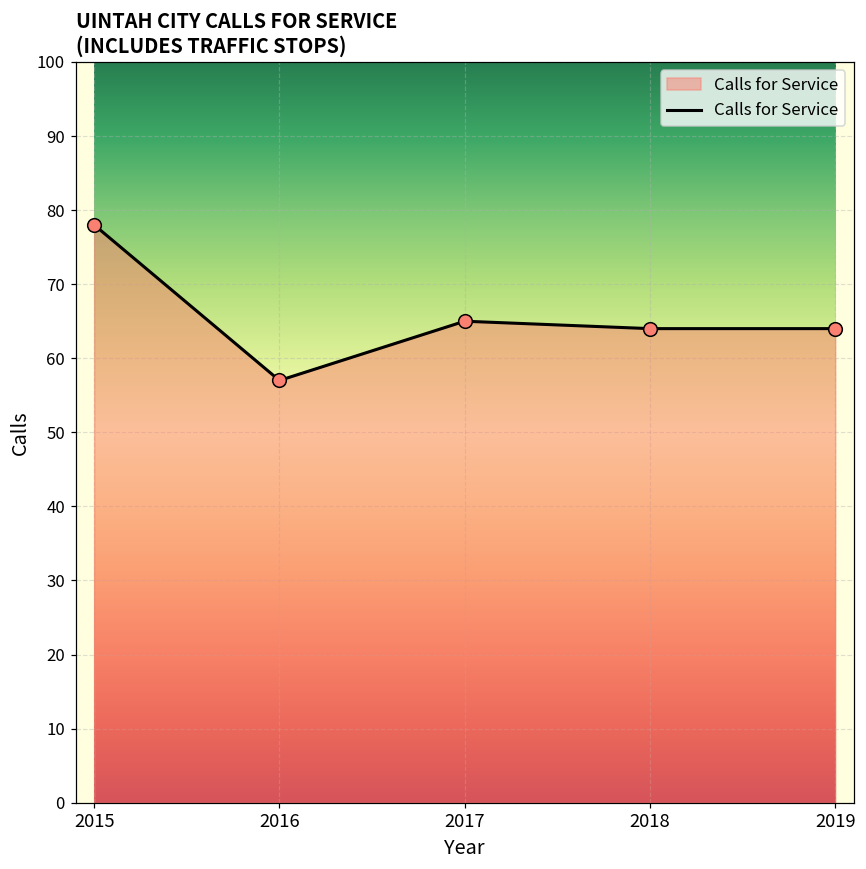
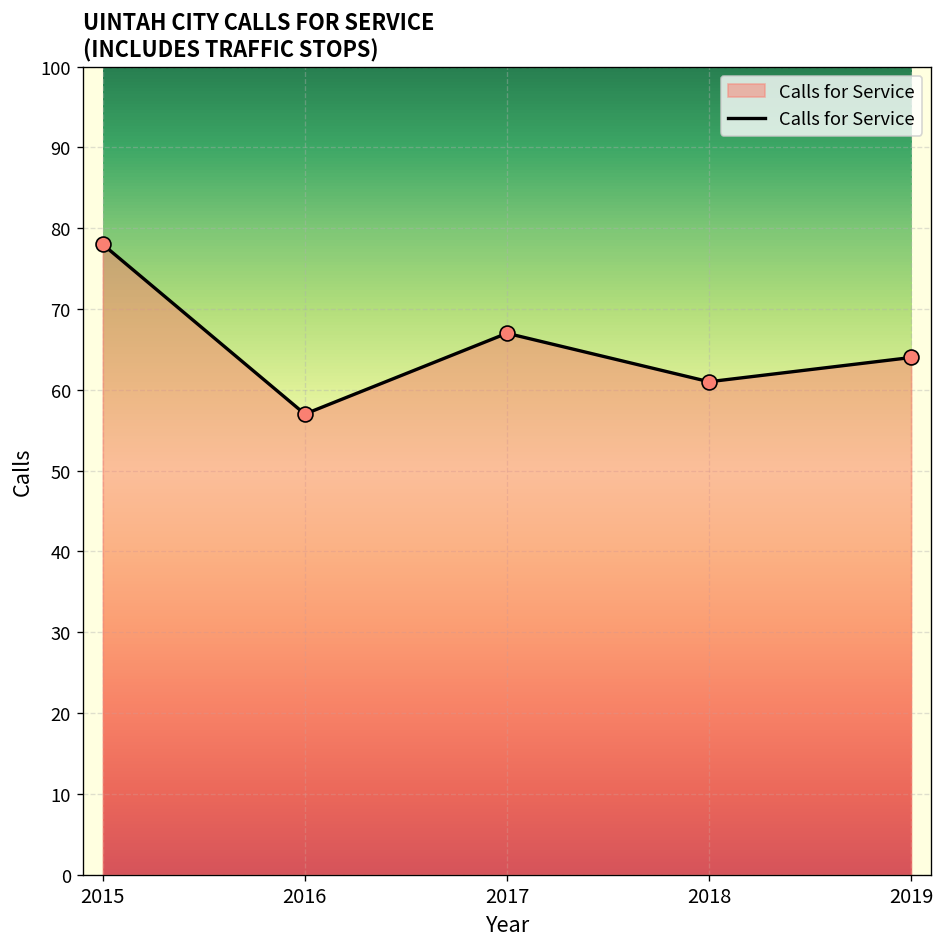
2017: 65 -> 67
2018: 64 -> 61
